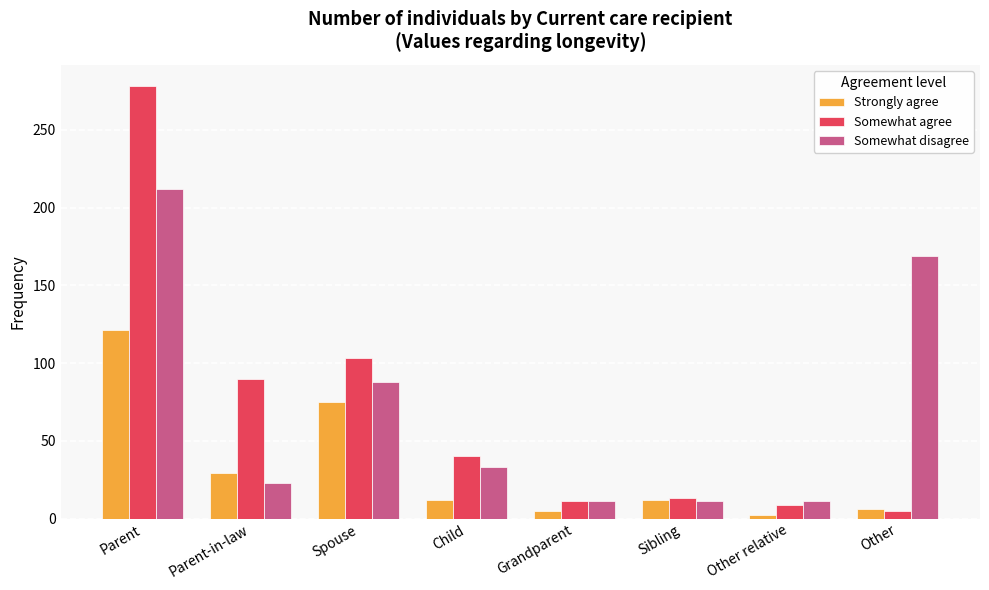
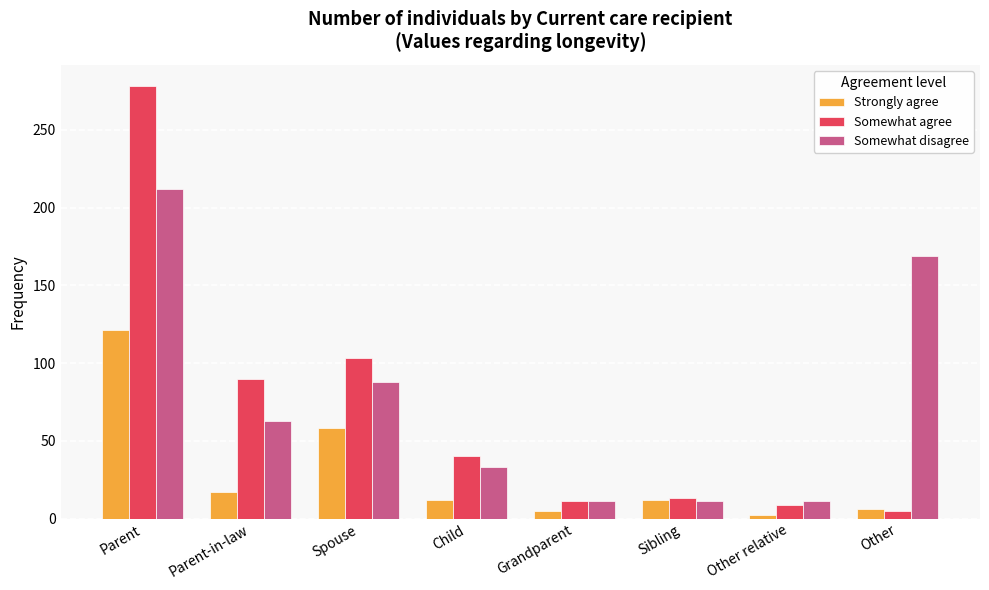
Strongly agree, Parent-in-law: 29 -> 17
Somewhat disagree, Parent-in-law: 23 -> 63
Strongly agree, Spouse: 75 -> 58
